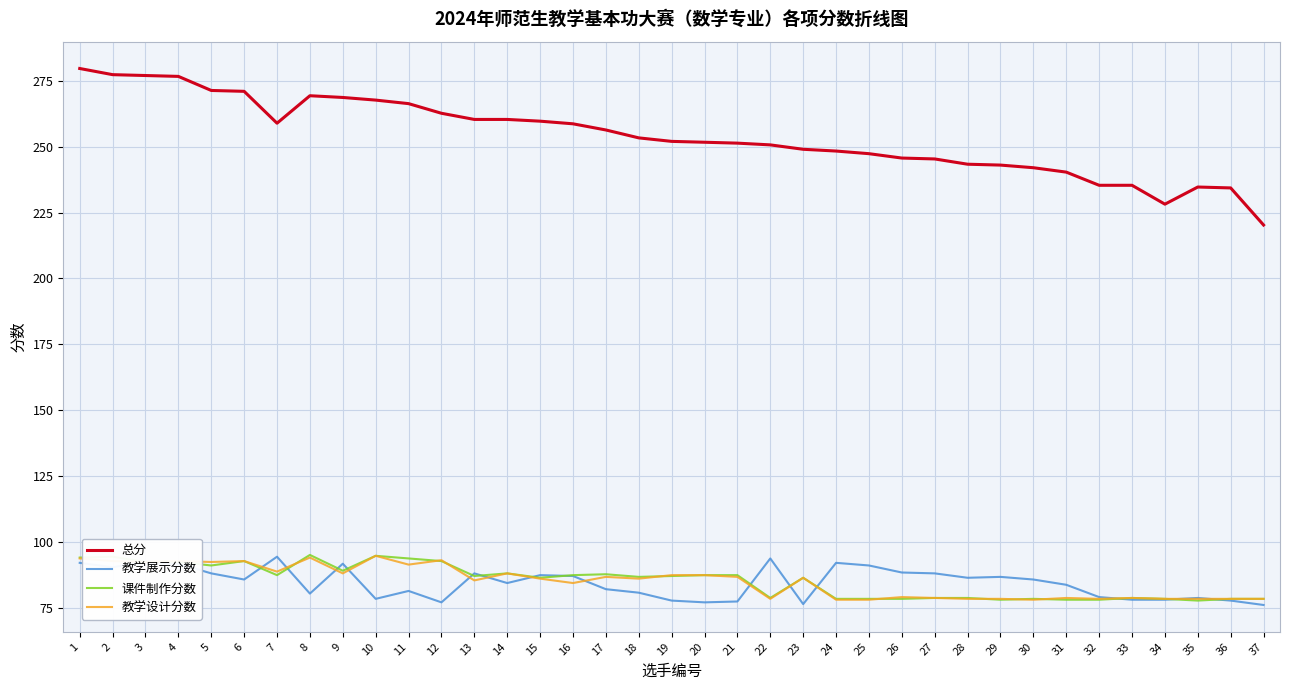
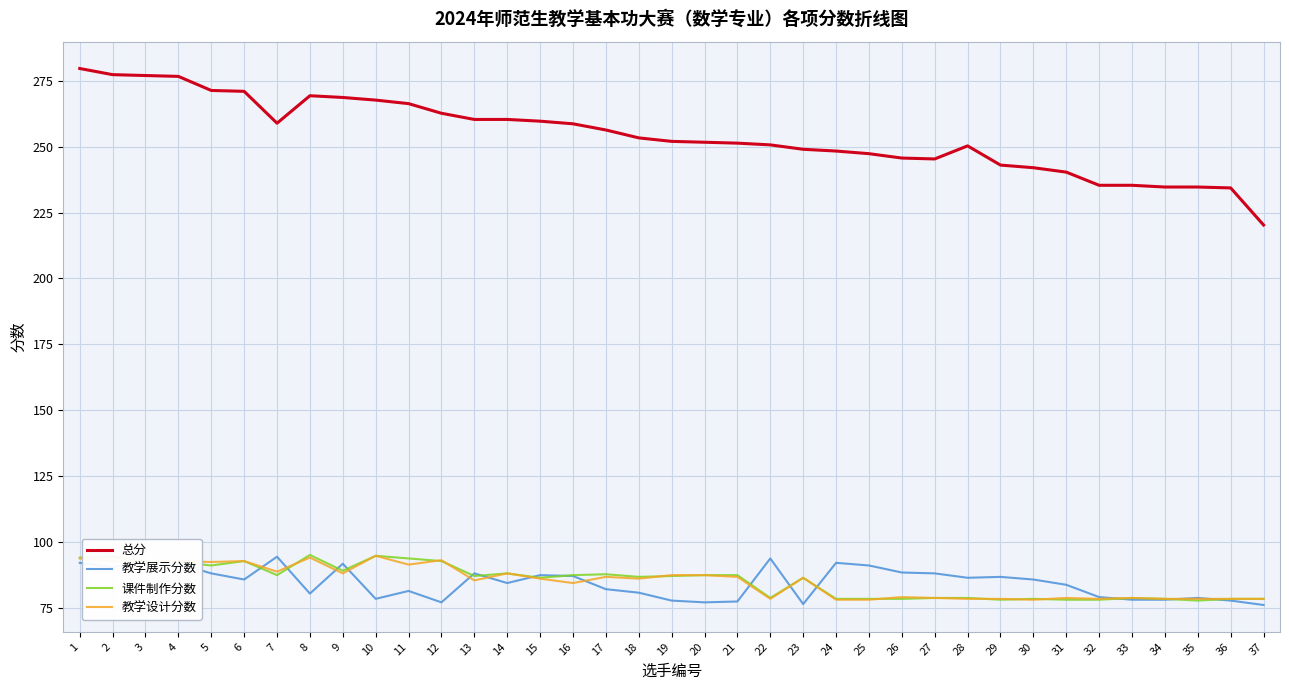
总分, 28: 243 -> 250
总分, 34: 228 -> 235
